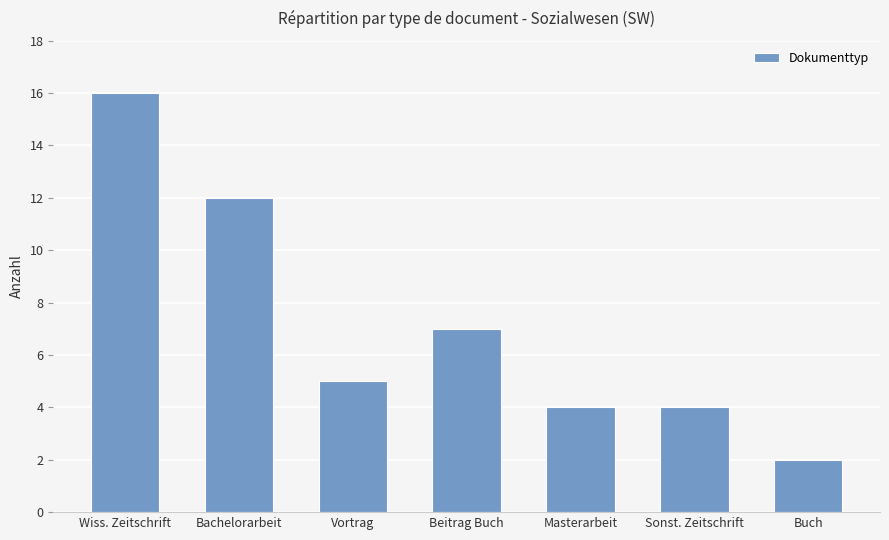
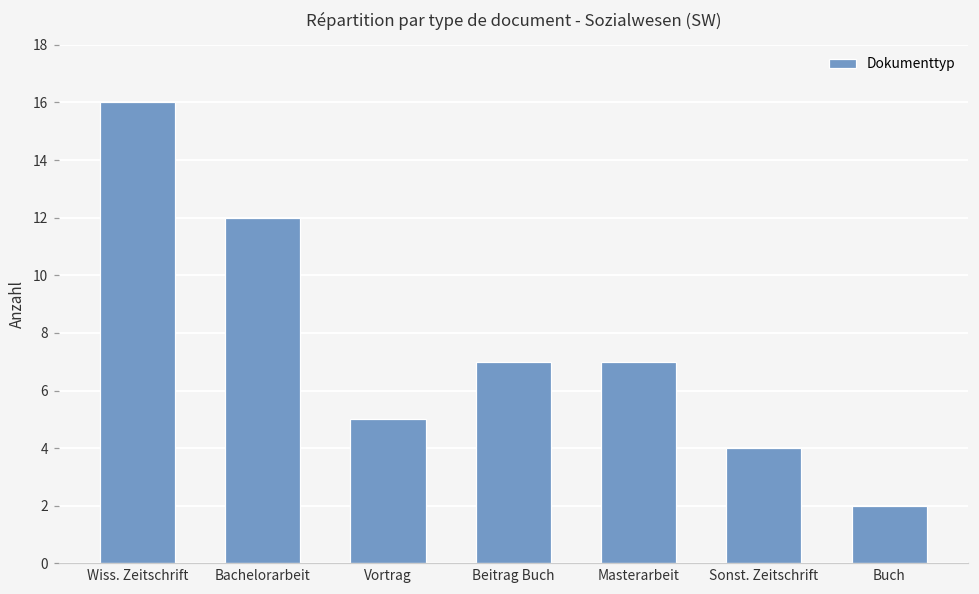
Masterarbeit: 4 -> 7
